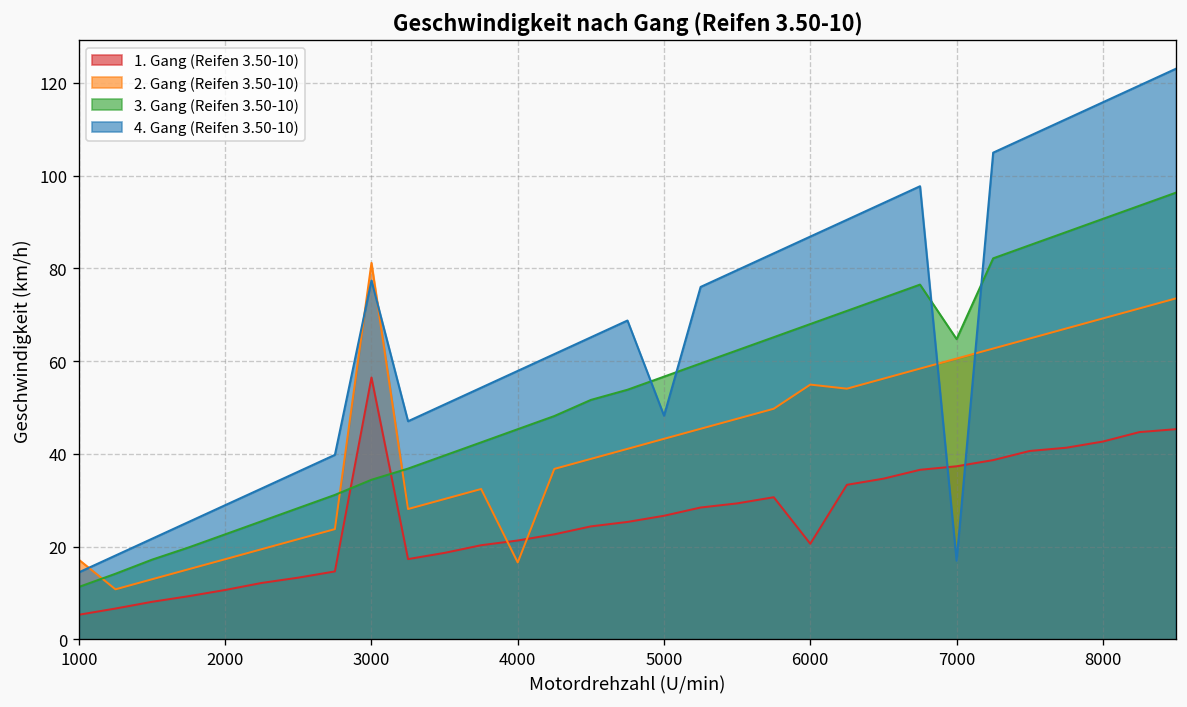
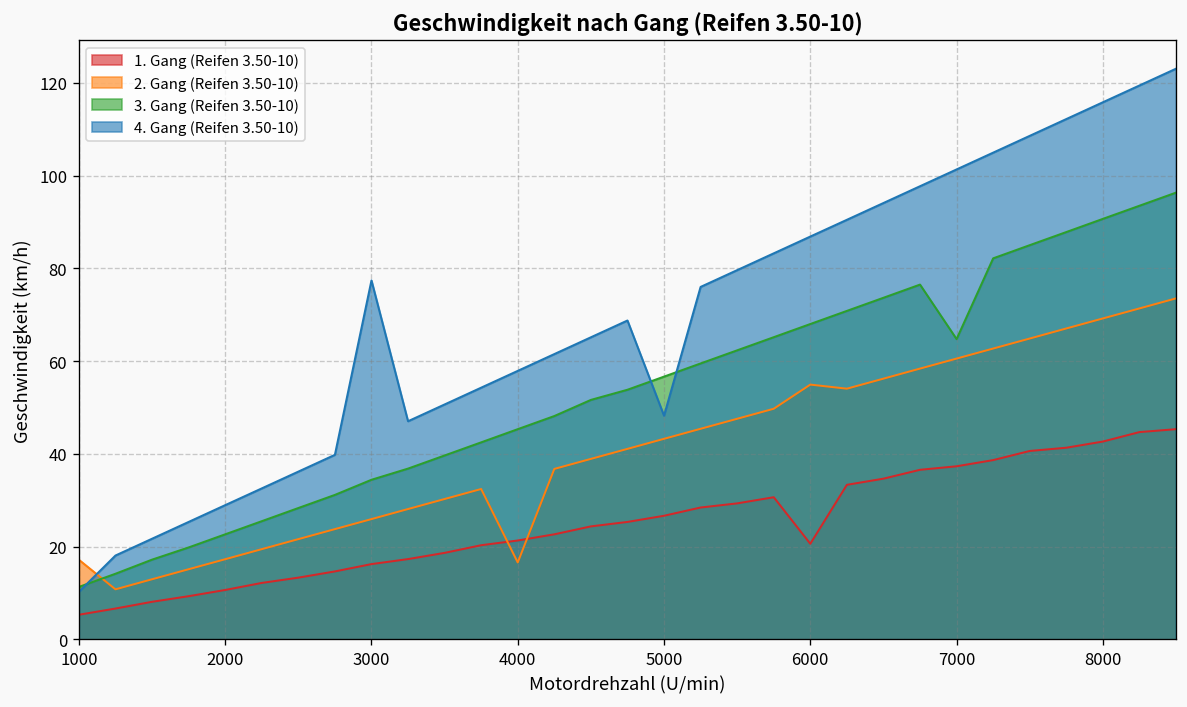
4. Gang (Reifen 3.50-10), 1000: 14 -> 10
1. Gang (Reifen 3.50-10), 3000: 56 -> 16
2. Gang (Reifen 3.50-10), 3000: 81 -> 26
4. Gang (Reifen 3.50-10), 7000: 17 -> 101
